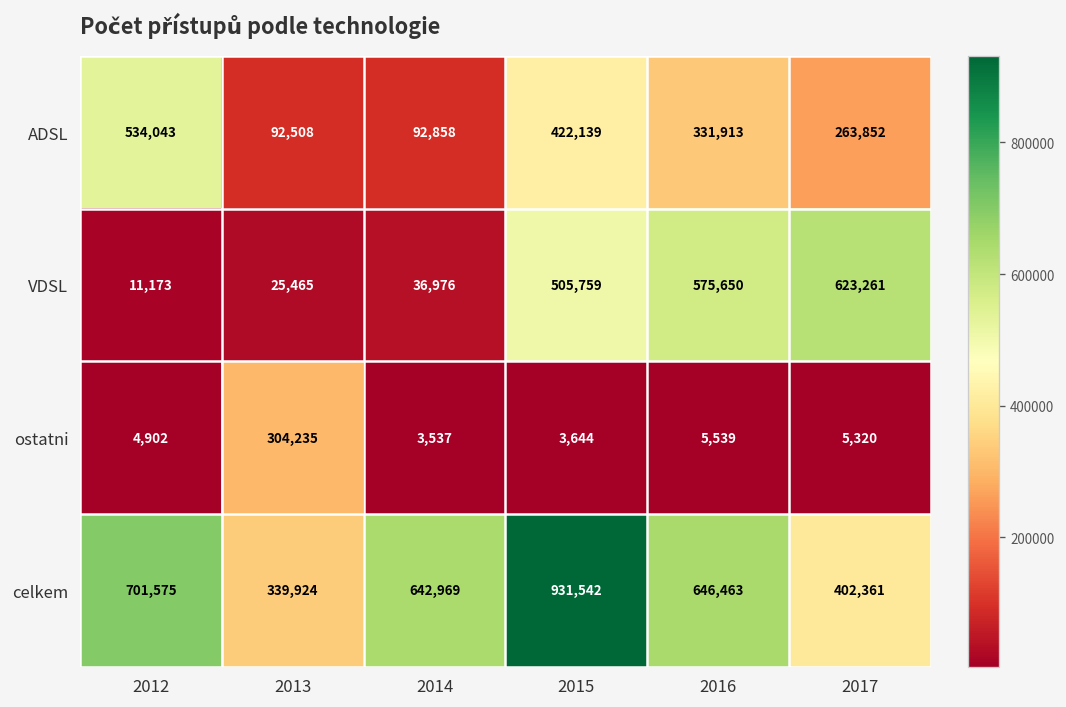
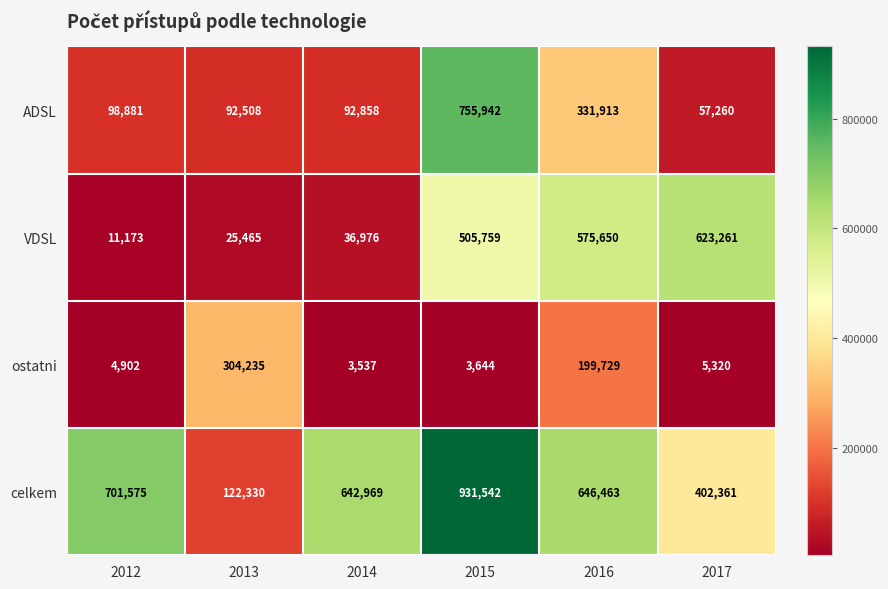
ADSL, 2012: 534,043 -> 98,881
ADSL, 2015: 422,139 -> 755,942
ADSL, 2017: 263,852 -> 57,260
ostatni, 2016: 5,539 -> 199,729
celkem, 2013: 339,924 -> 122,330
